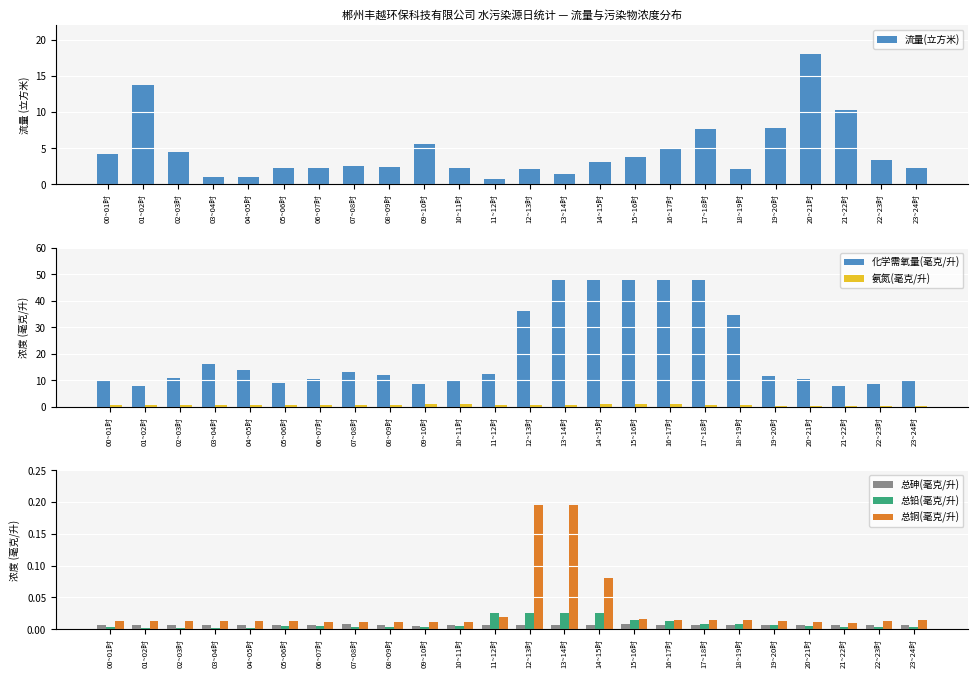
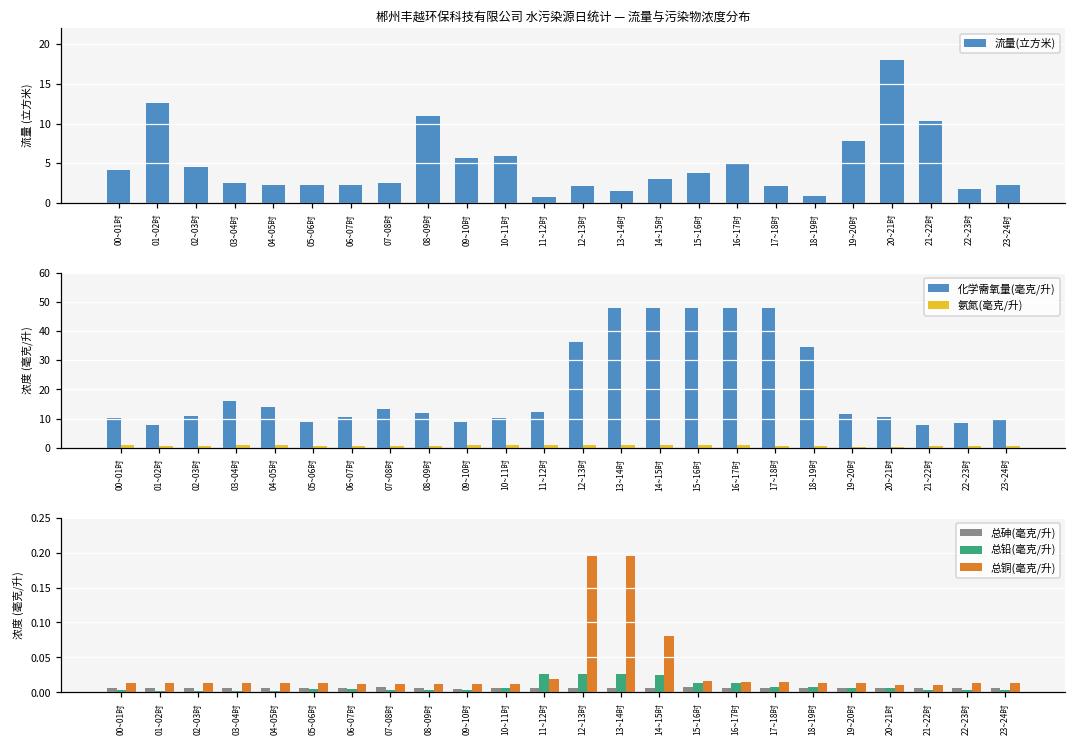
郴州丰越环保科技有限公司 水污染源日统计 — 流量与污染物浓度分布, 01~02时: 14 -> 13
郴州丰越环保科技有限公司 水污染源日统计 — 流量与污染物浓度分布, 03~04时: 1 -> 3
郴州丰越环保科技有限公司 水污染源日统计 — 流量与污染物浓度分布, 04~05时: 1 -> 2
郴州丰越环保科技有限公司 水污染源日统计 — 流量与污染物浓度分布, 08~09时: 2 -> 11
郴州丰越环保科技有限公司 水污染源日统计 — 流量与污染物浓度分布, 10~11时: 2 -> 6
郴州丰越环保科技有限公司 水污染源日统计 — 流量与污染物浓度分布, 17~18时: 8 -> 2
郴州丰越环保科技有限公司 水污染源日统计 — 流量与污染物浓度分布, 18~19时: 2 -> 1
郴州丰越环保科技有限公司 水污染源日统计 — 流量与污染物浓度分布, 22~23时: 3 -> 2
